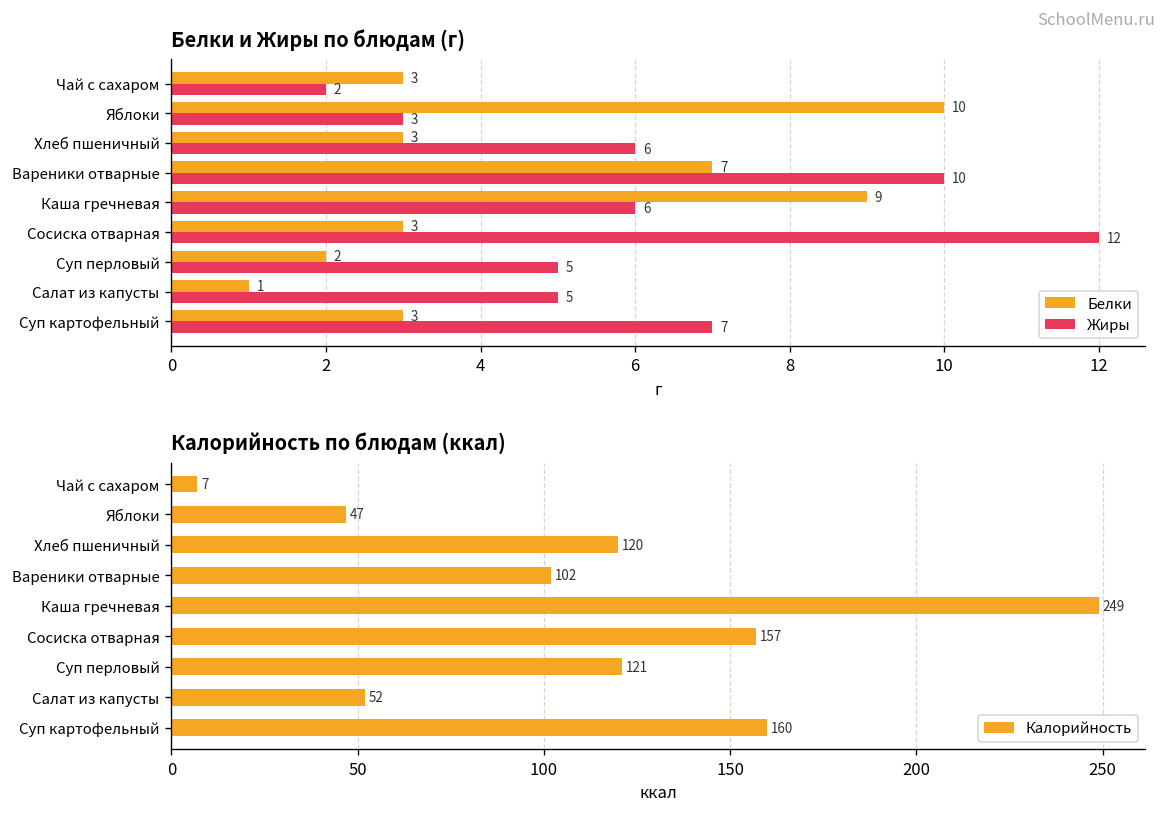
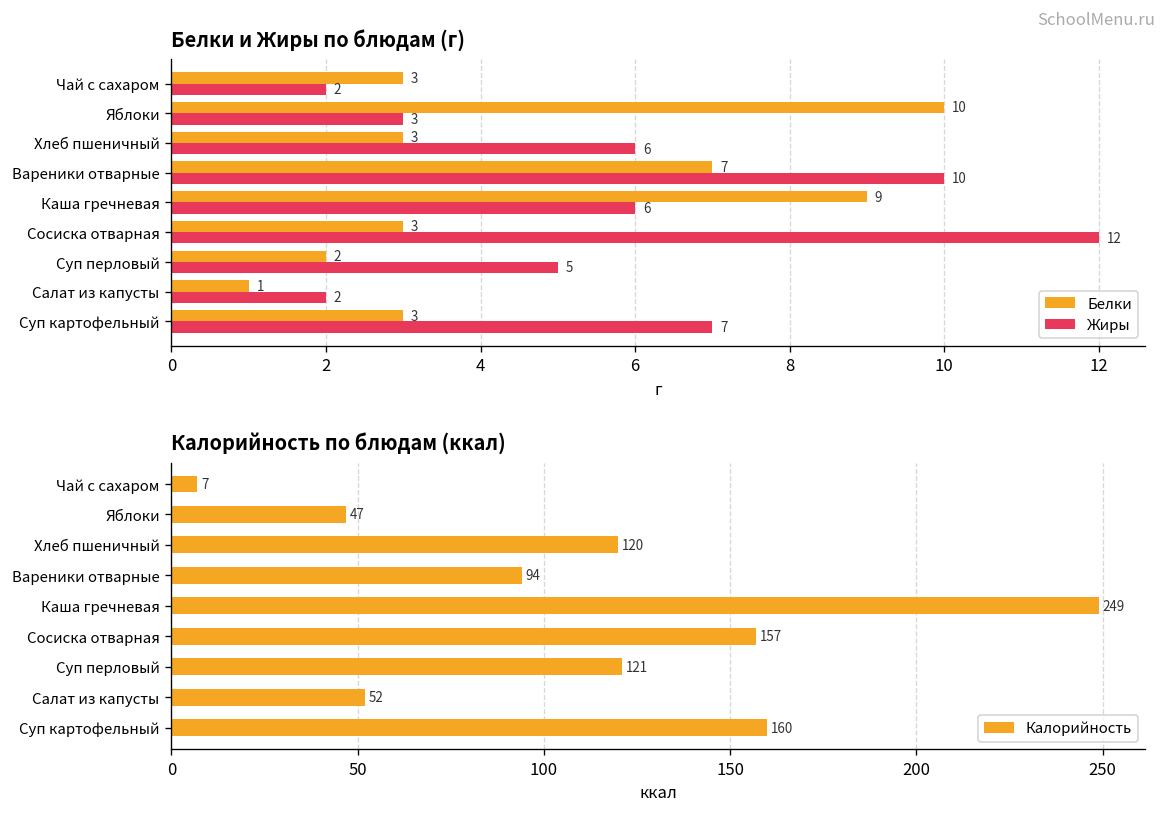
Белки и Жиры по блюдам (г), Жиры, Салат из капусты: 5 -> 2
Калорийность по блюдам (ккал), Вареники отварные: 102 -> 94
